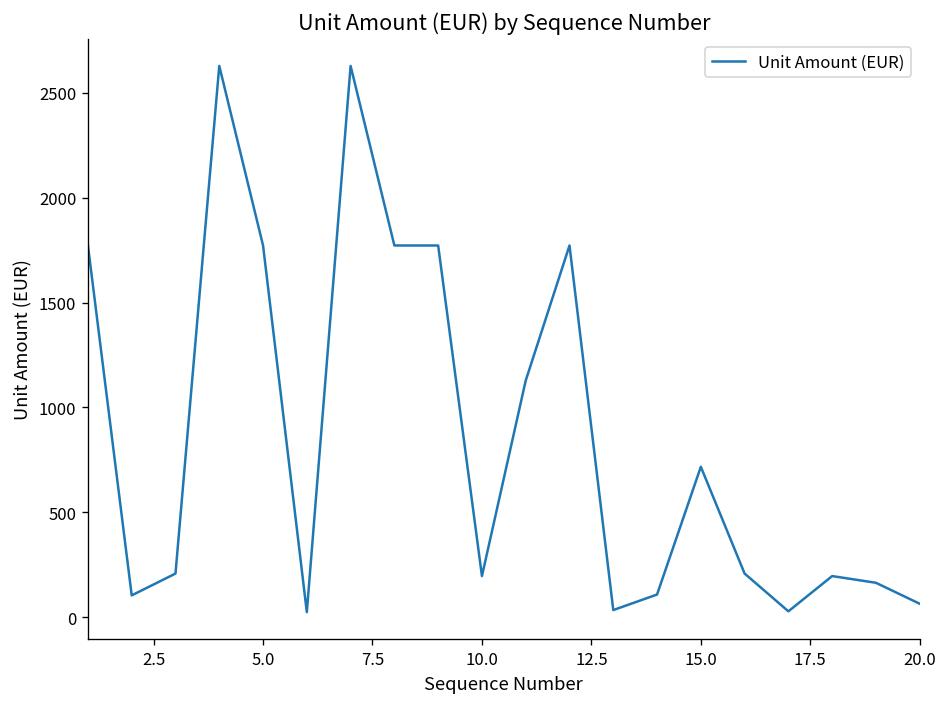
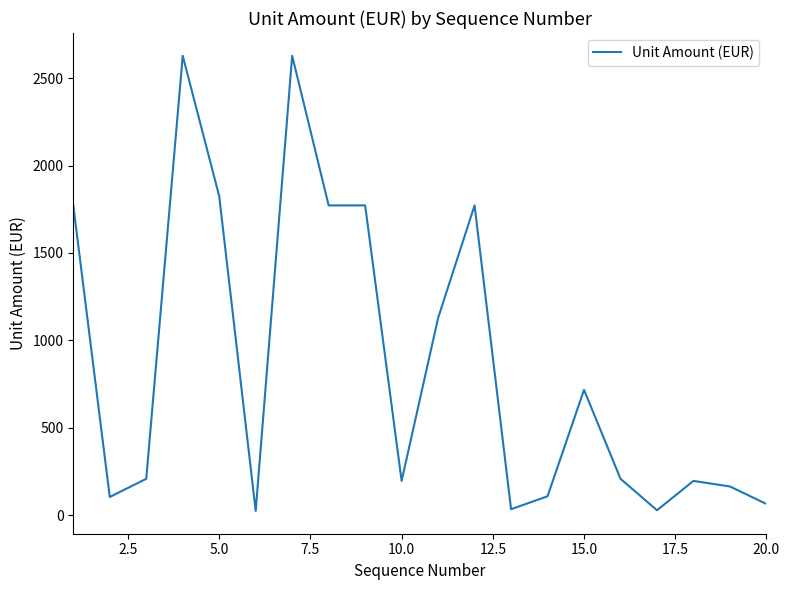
5.0: 1770 -> 1830
